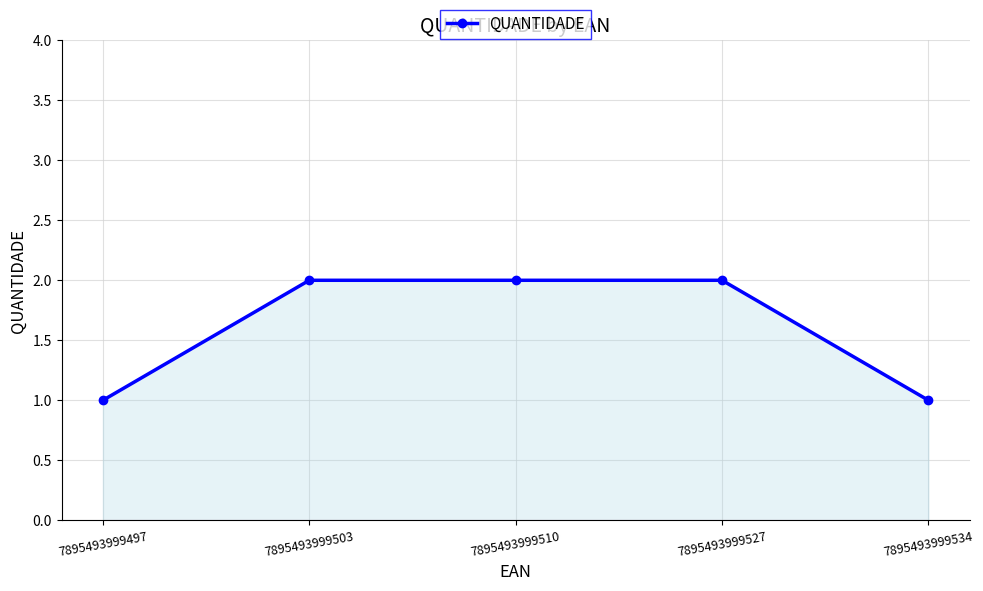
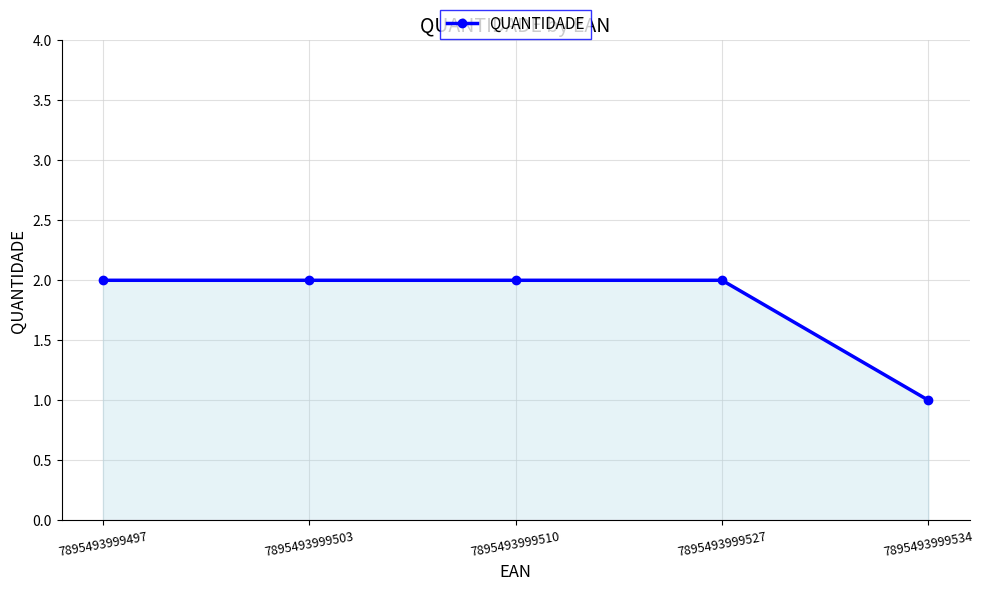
QUANTIDADE, 7895493999497: 1 -> 2
